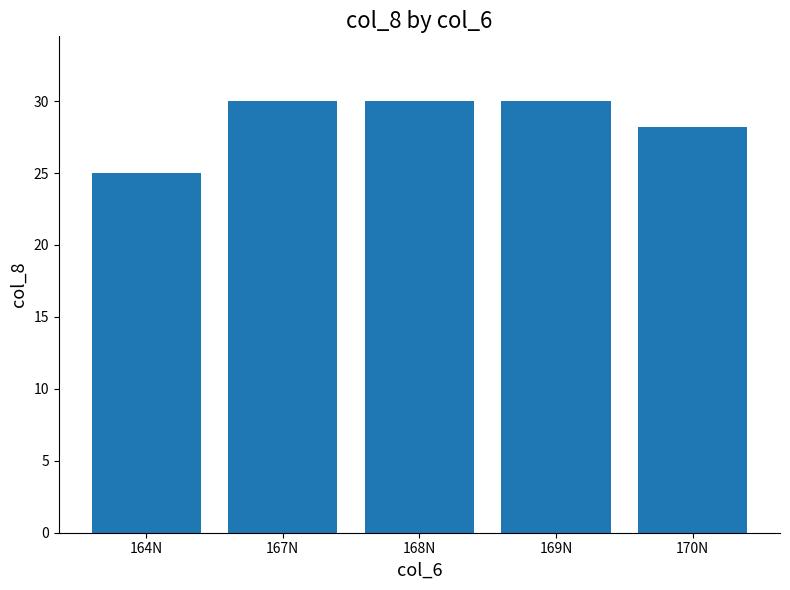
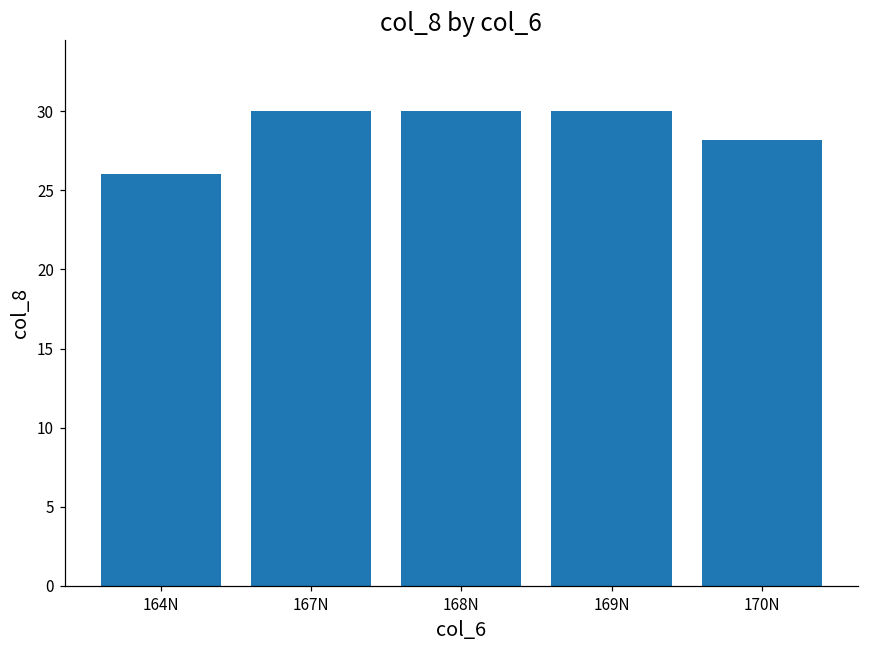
164N: 25 -> 26
